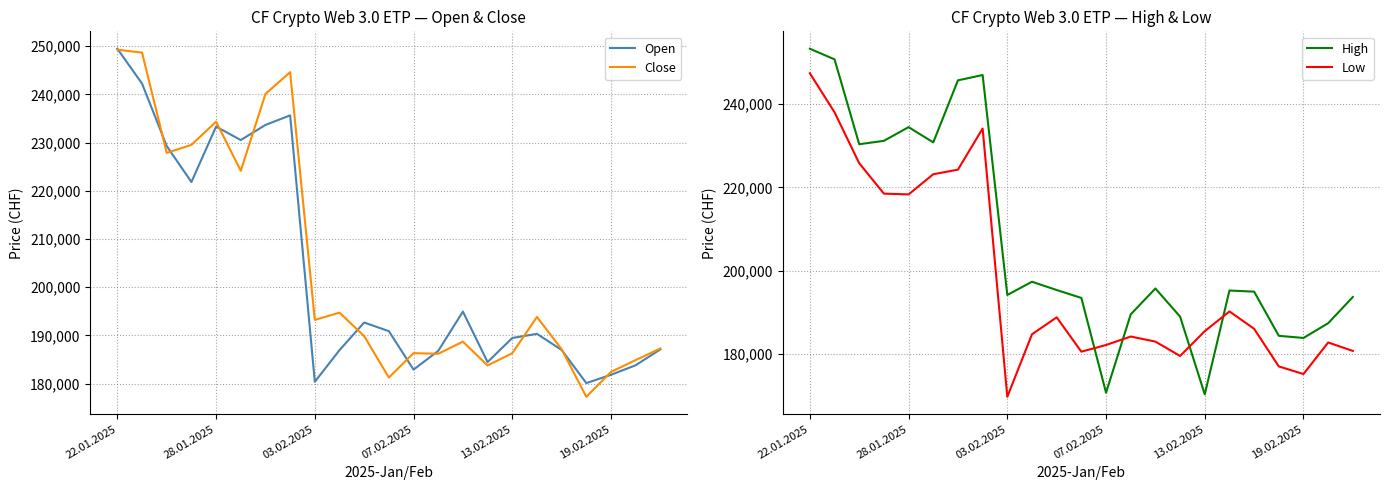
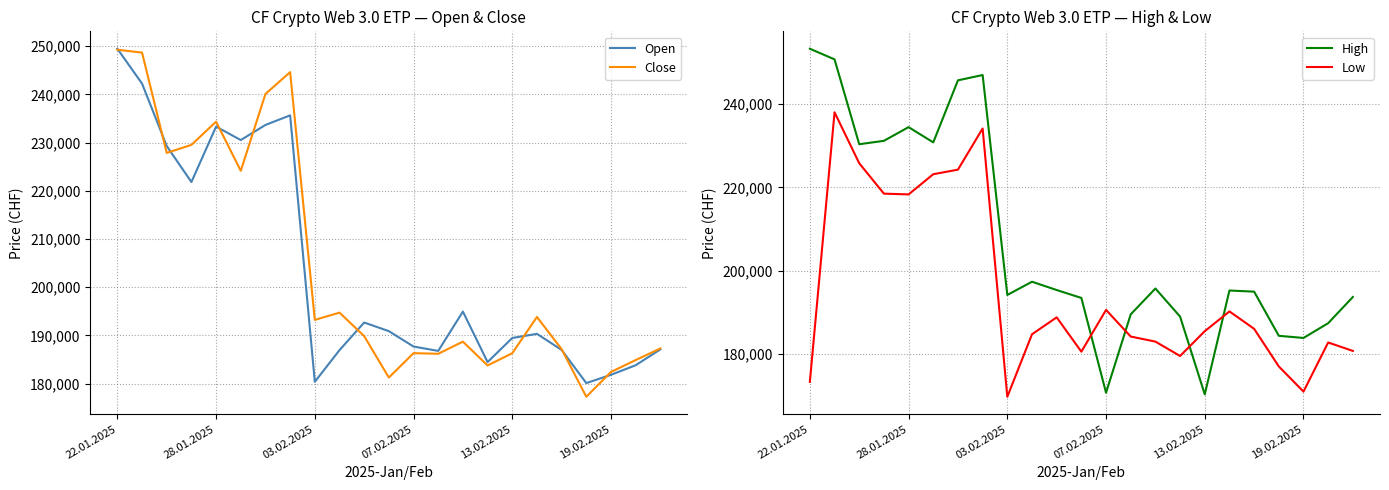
CF Crypto Web 3.0 ETP — Open & Close, Open, 07.02.2025: 183,000 -> 188,000
CF Crypto Web 3.0 ETP — High & Low, Low, 22.01.2025: 247,000 -> 173,000
CF Crypto Web 3.0 ETP — High & Low, Low, 07.02.2025: 182,000 -> 191,000
CF Crypto Web 3.0 ETP — High & Low, Low, 19.02.2025: 175,000 -> 171,000
